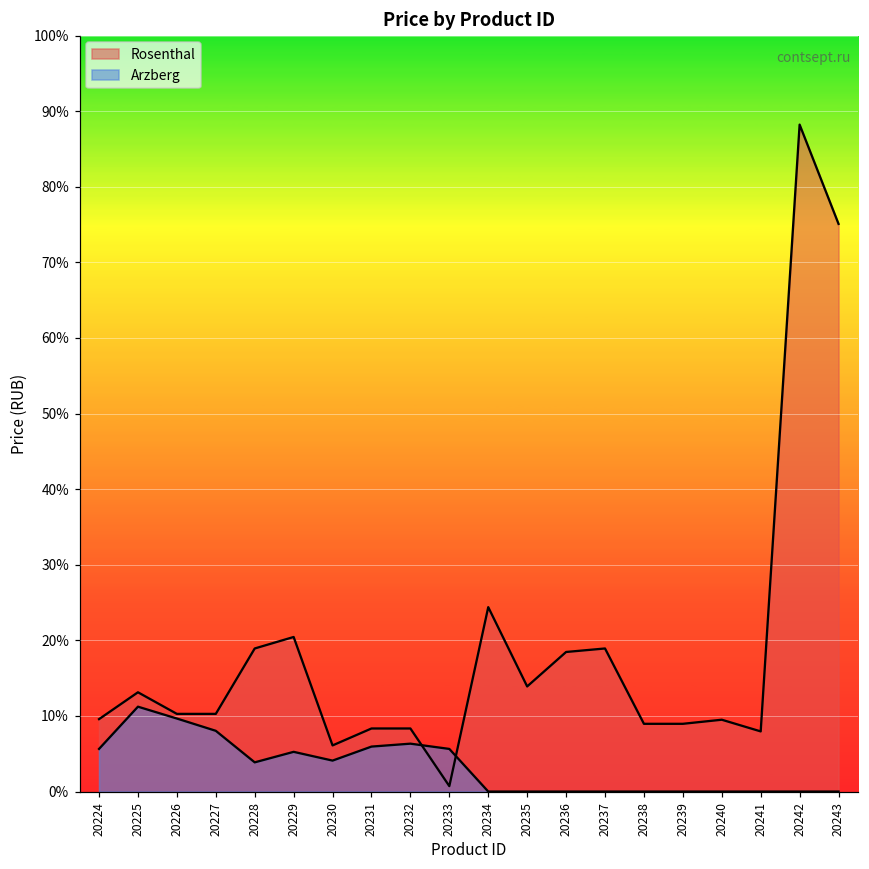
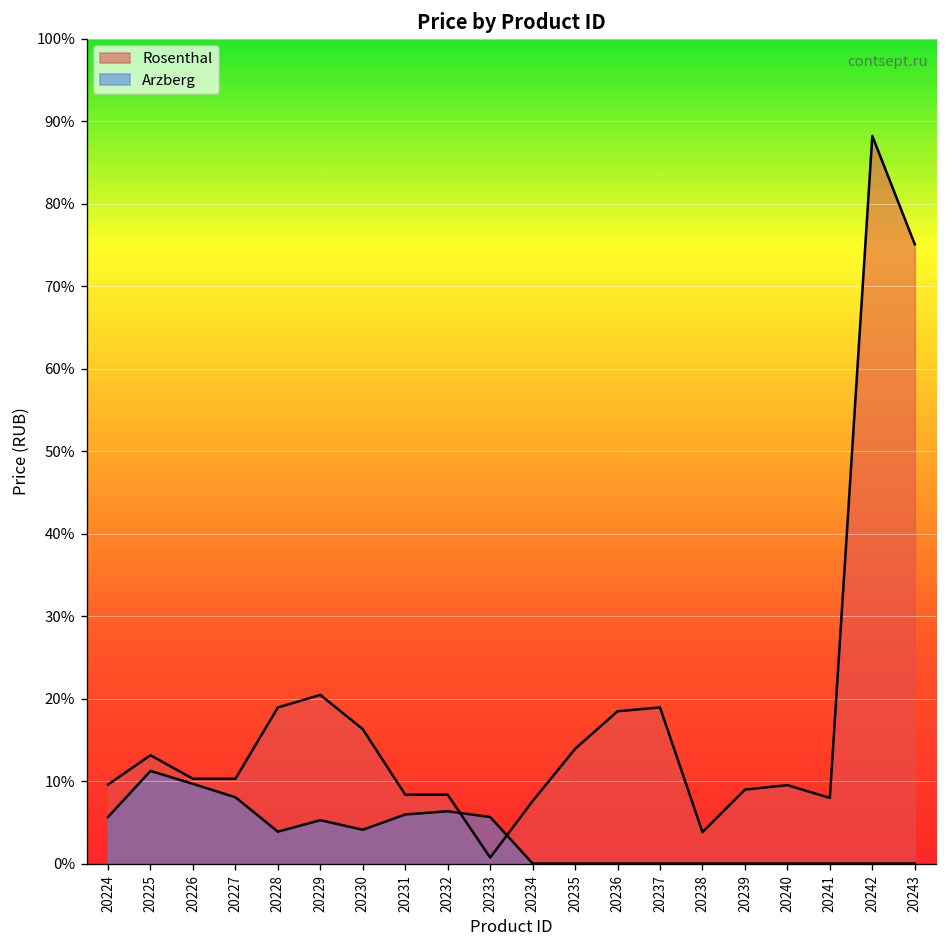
Rosenthal, 20230: 6% -> 16%
Rosenthal, 20234: 24% -> 8%
Rosenthal, 20238: 9% -> 4%
